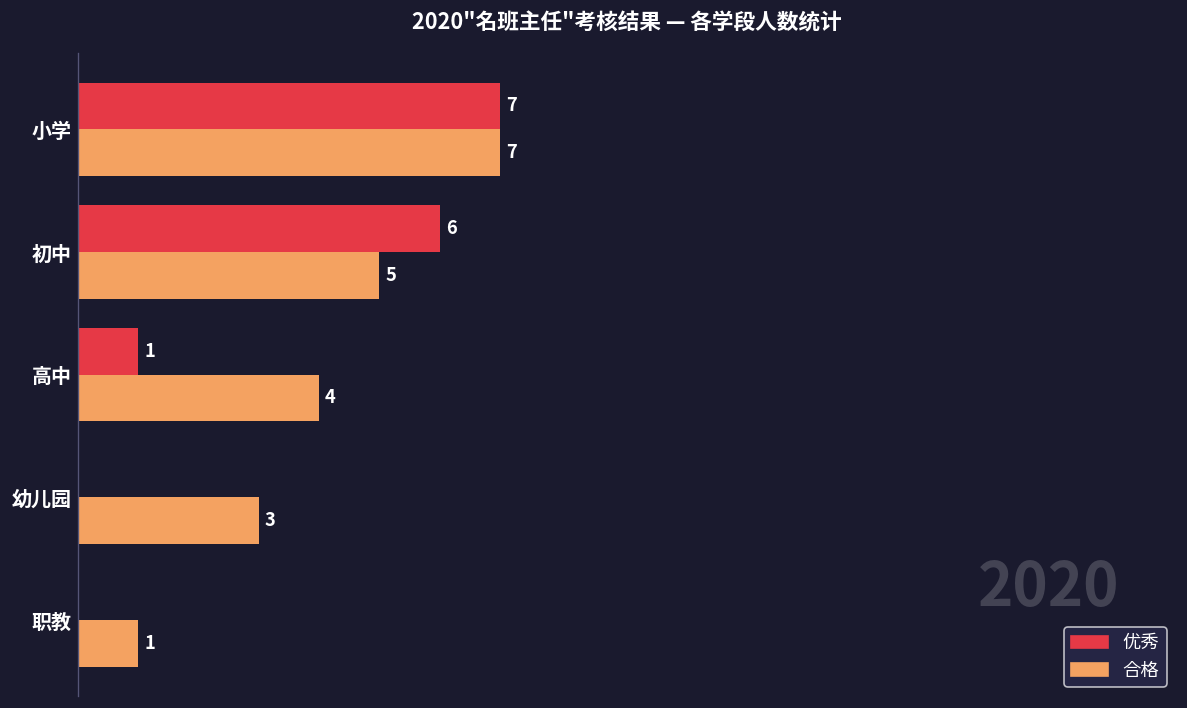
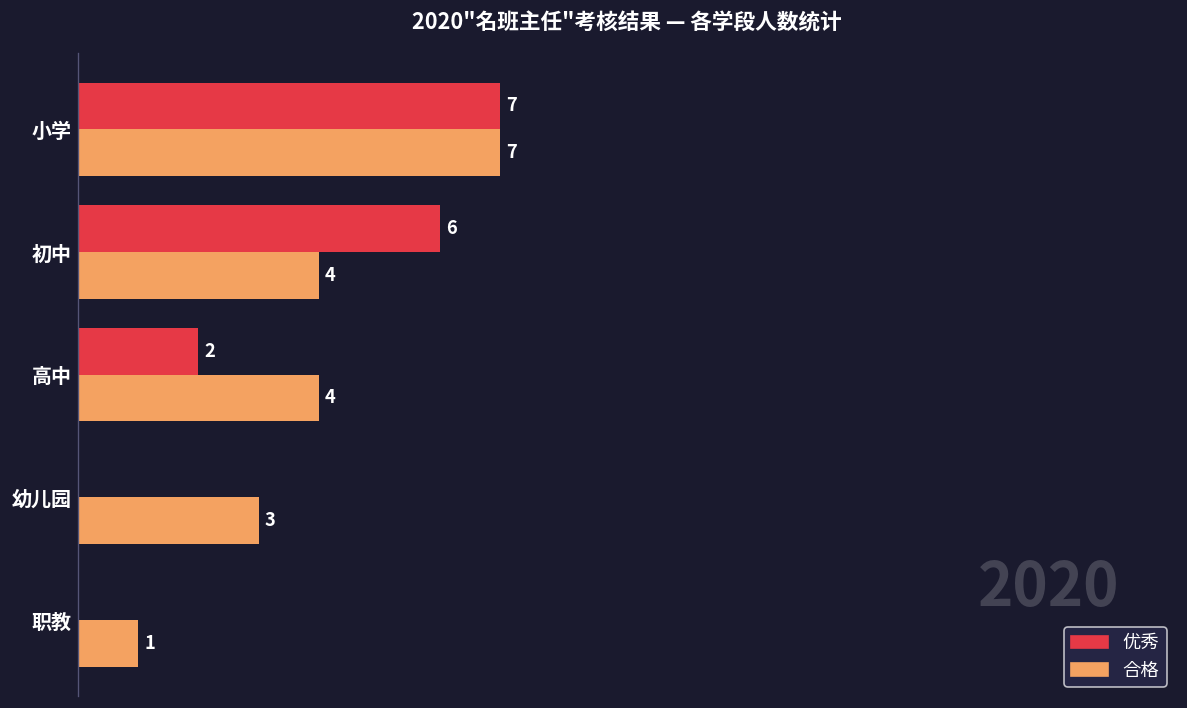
合格, 初中: 5 -> 4
优秀, 高中: 1 -> 2
